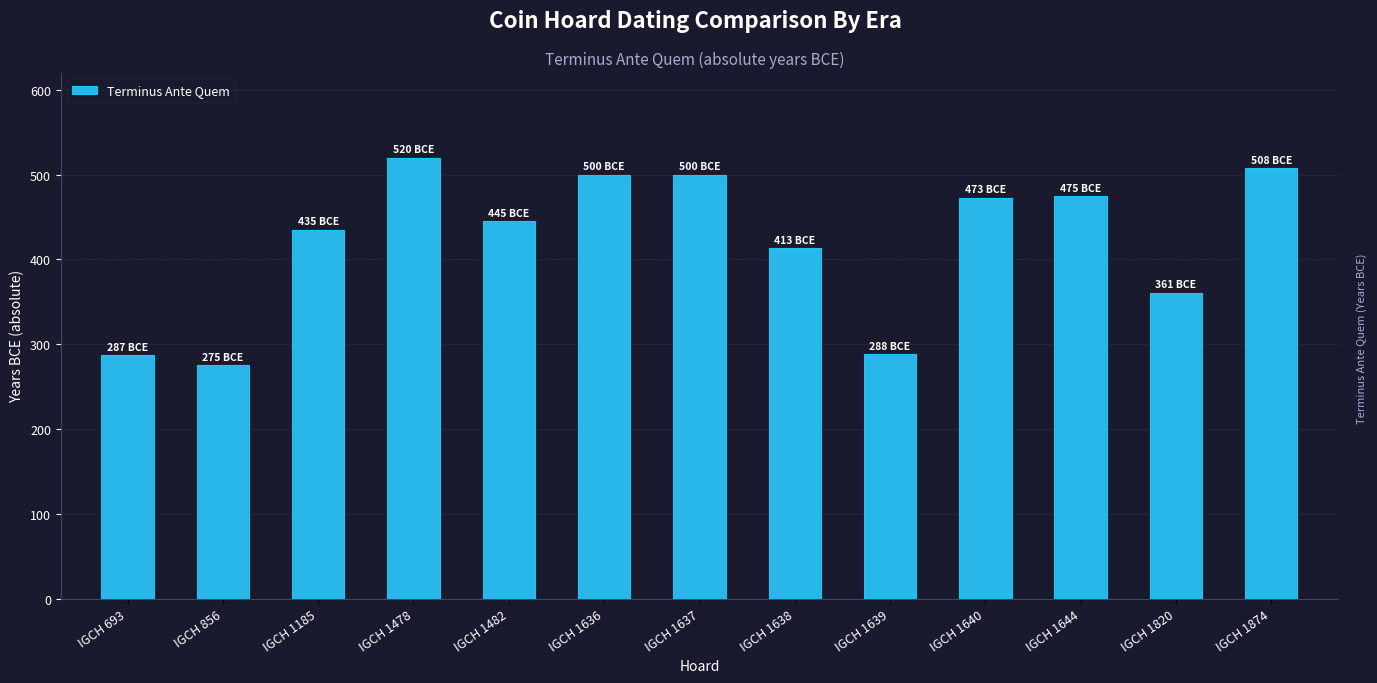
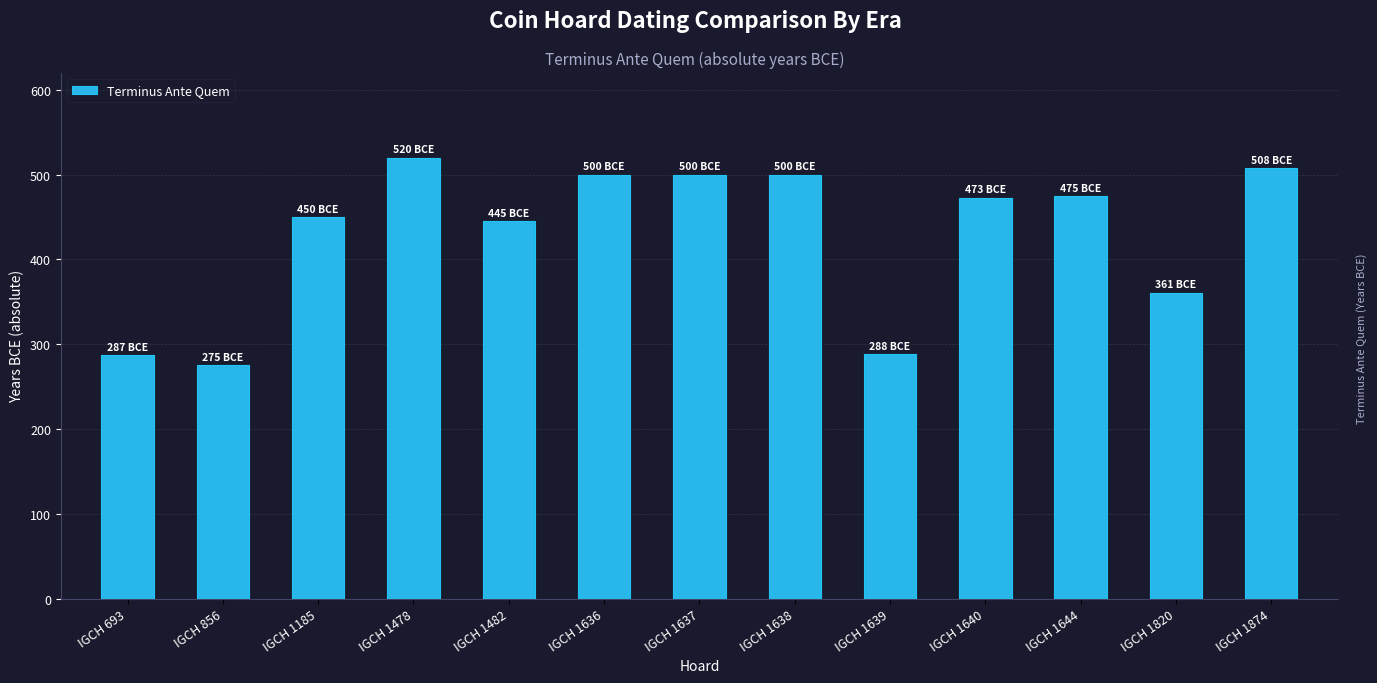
IGCH 1185: 435 -> 450
IGCH 1638: 413 -> 500
